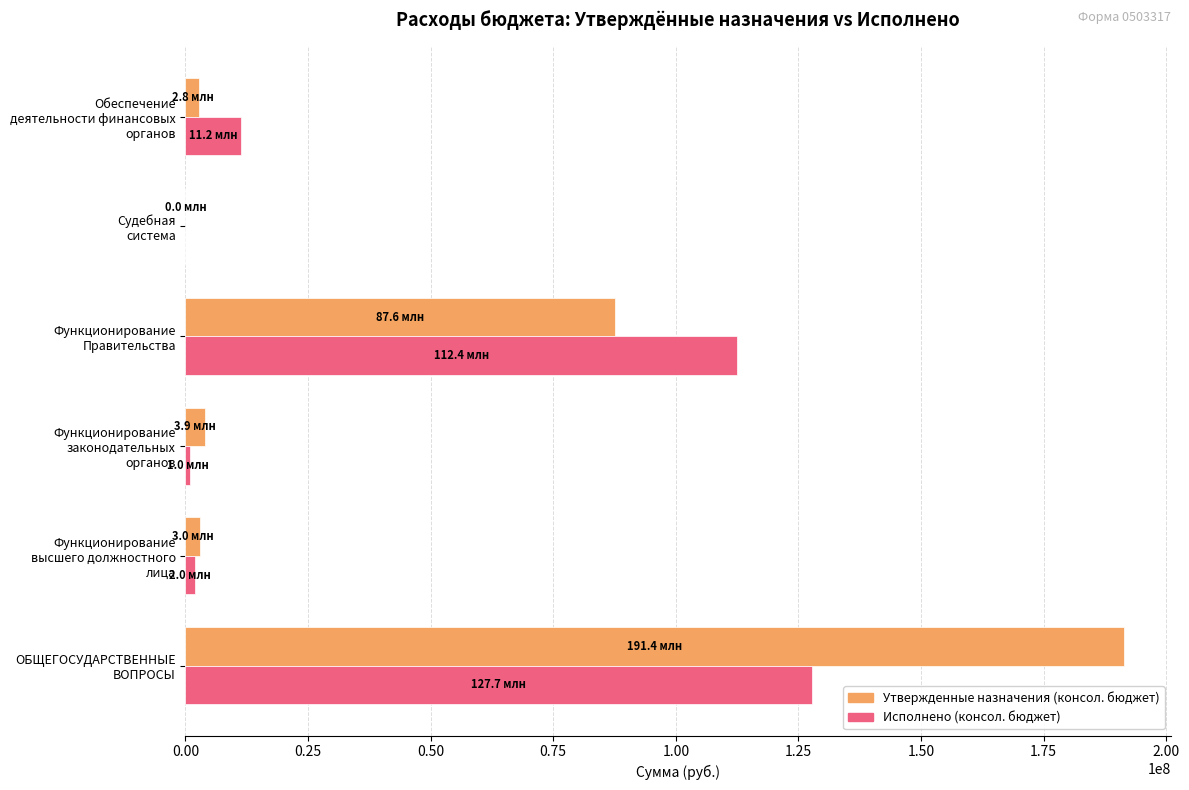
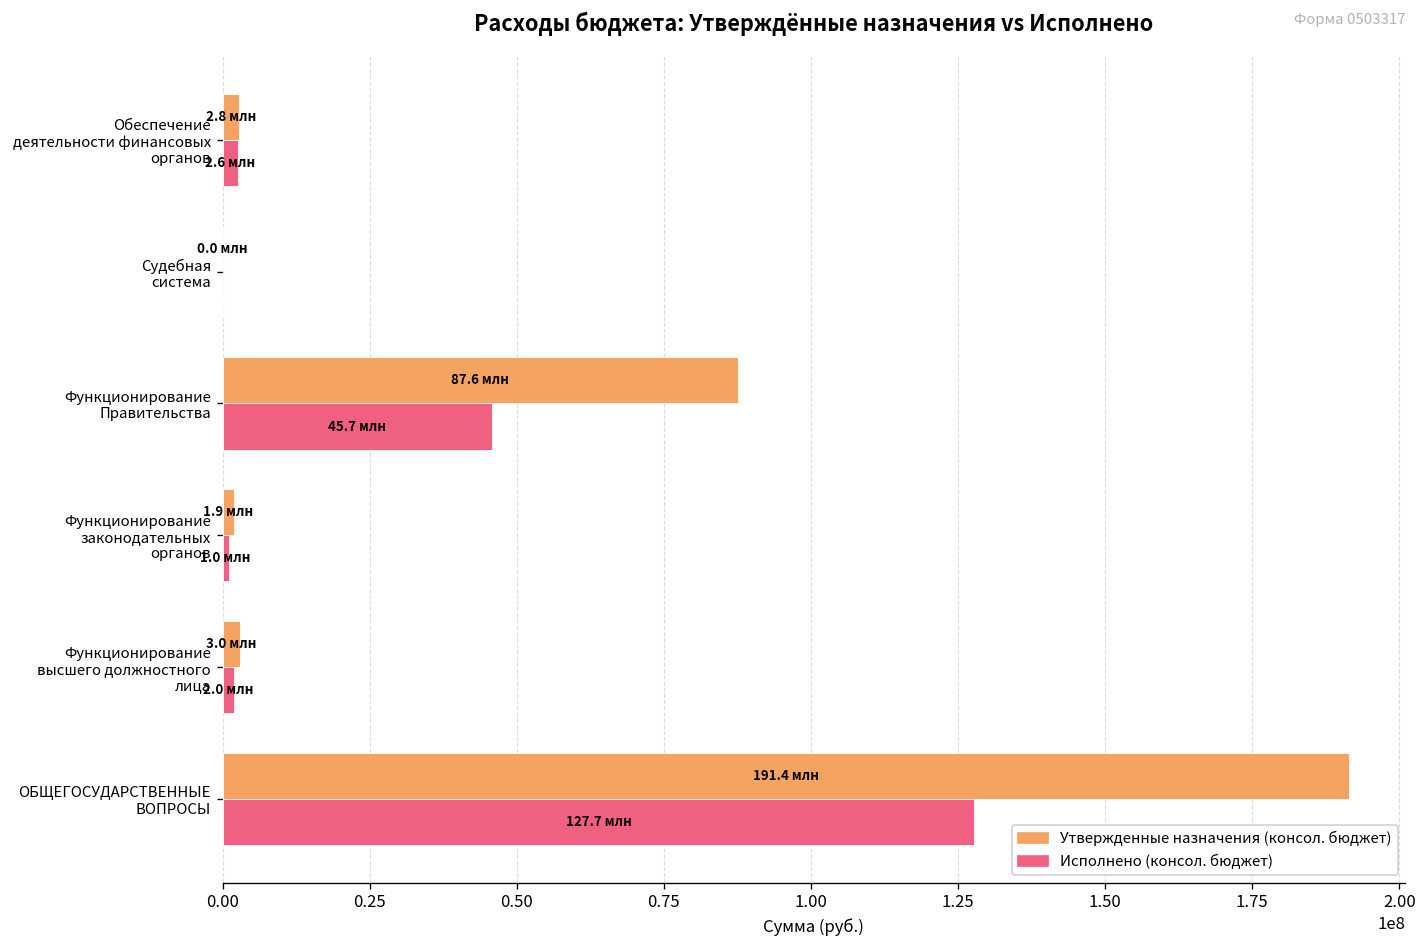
Исполнено (консол. бюджет), Обеспечение деятельности финансовых органов: 11.2 -> 2.6
Исполнено (консол. бюджет), Функционирование Правительства: 112.4 -> 45.7
Утвержденные назначения (консол. бюджет), Функционирование законодательных органов: 3.9 -> 1.9
